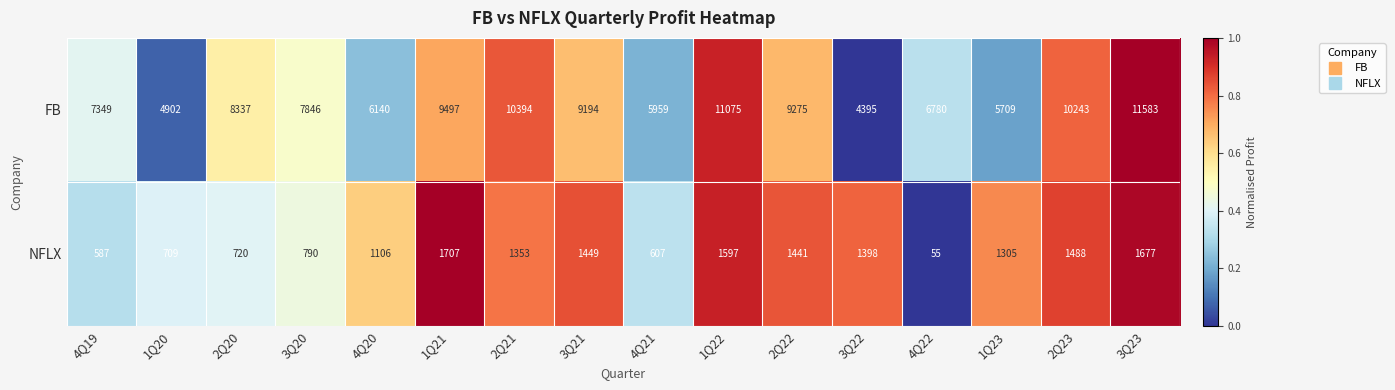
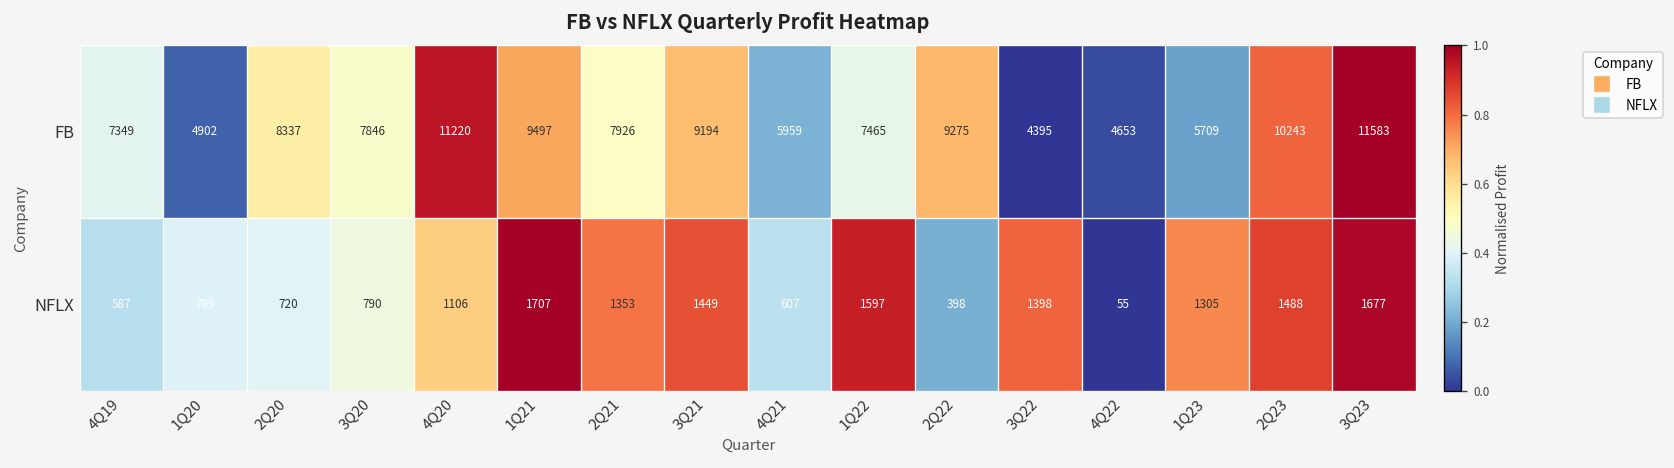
FB, 4Q20: 6140 -> 11220
FB, 2Q21: 10394 -> 7926
FB, 1Q22: 11075 -> 7465
FB, 4Q22: 6780 -> 4653
NFLX, 2Q22: 1441 -> 398
